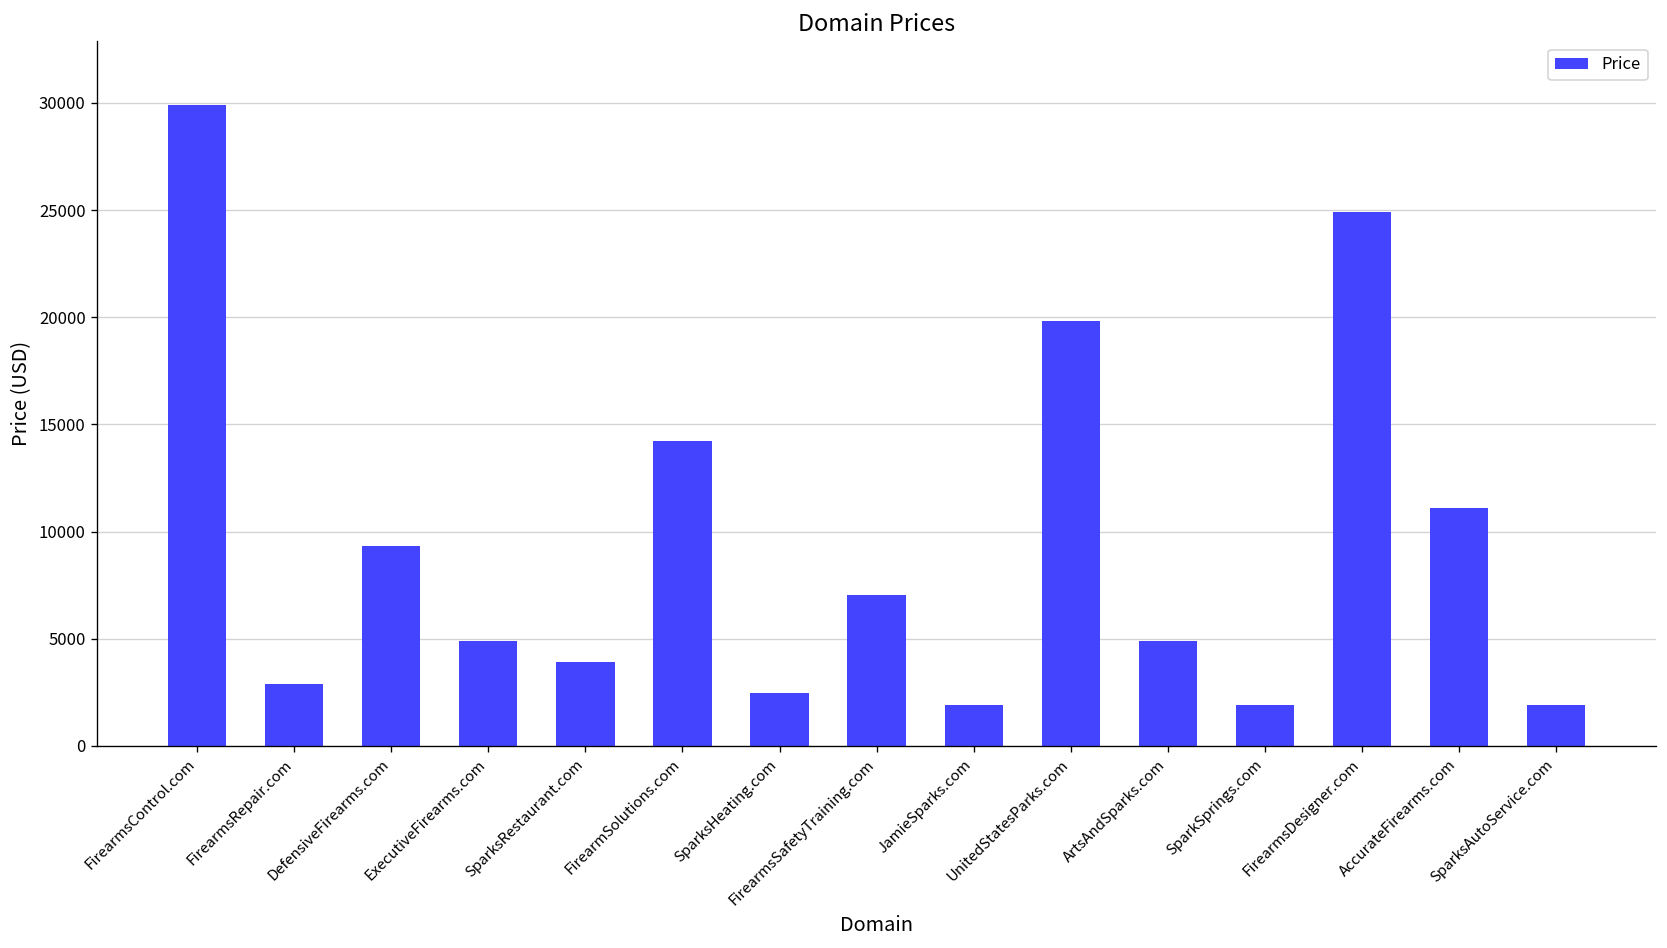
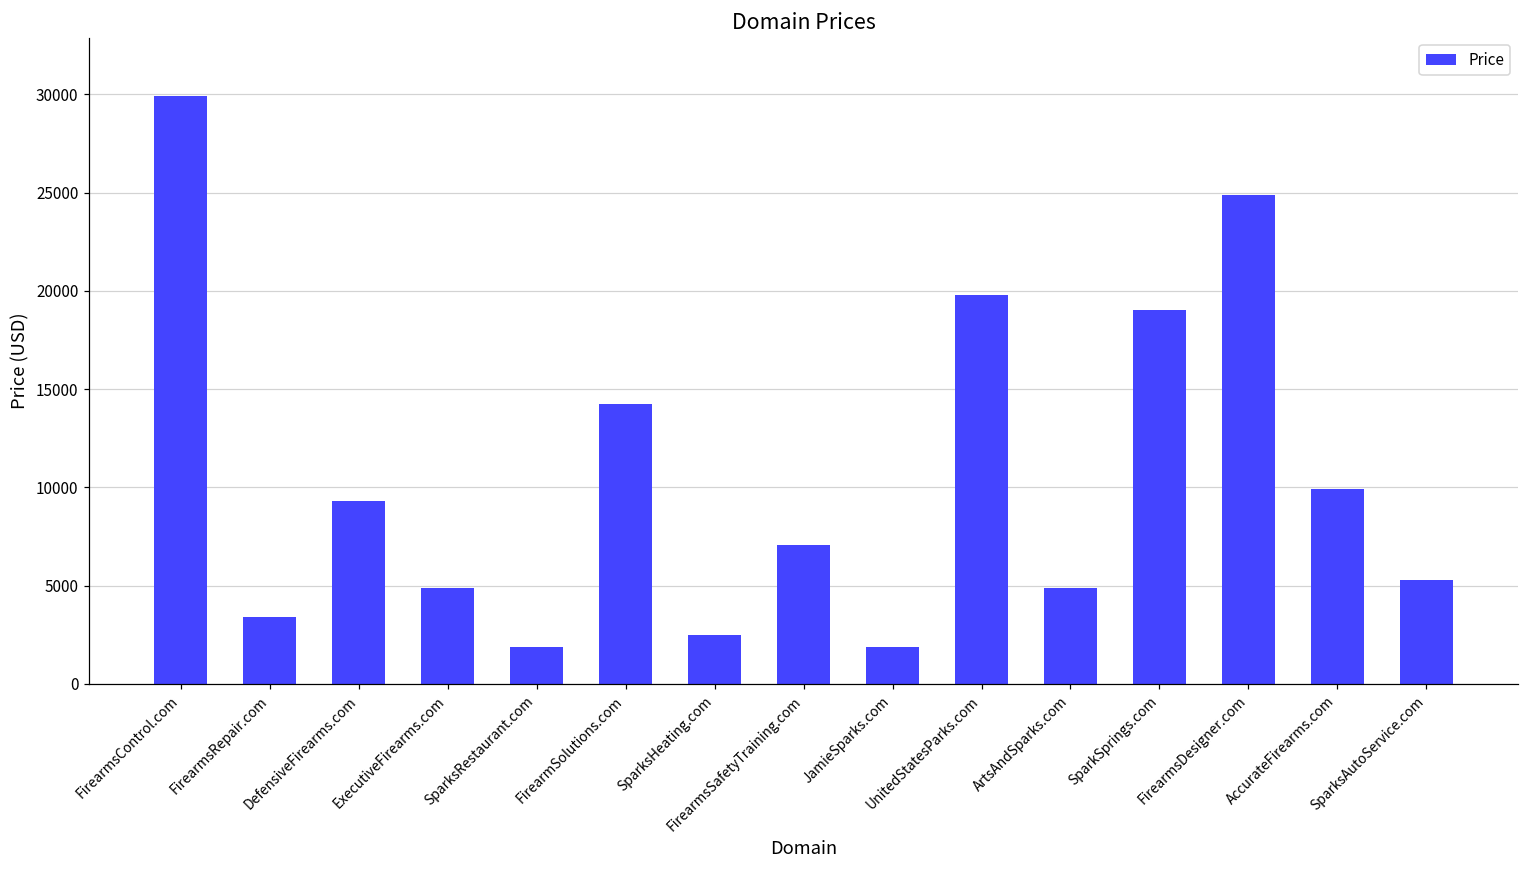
FirearmsRepair.com: 2900 -> 3400
SparksRestaurant.com: 3900 -> 1900
SparkSprings.com: 1900 -> 19000
AccurateFirearms.com: 11100 -> 9900
SparksAutoService.com: 1900 -> 5300
